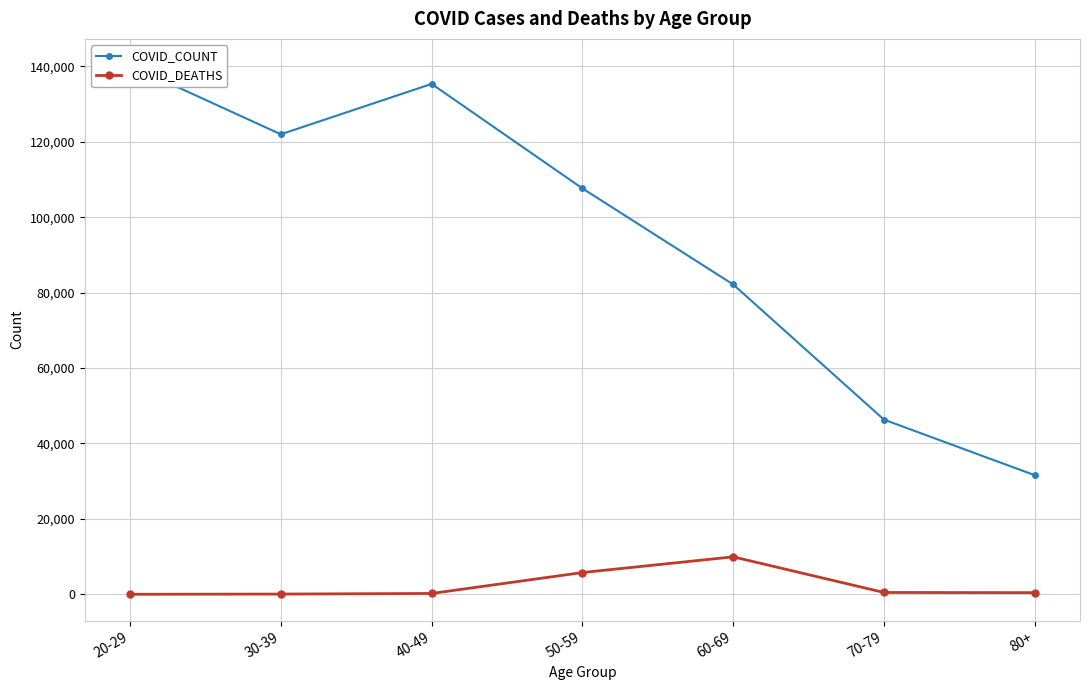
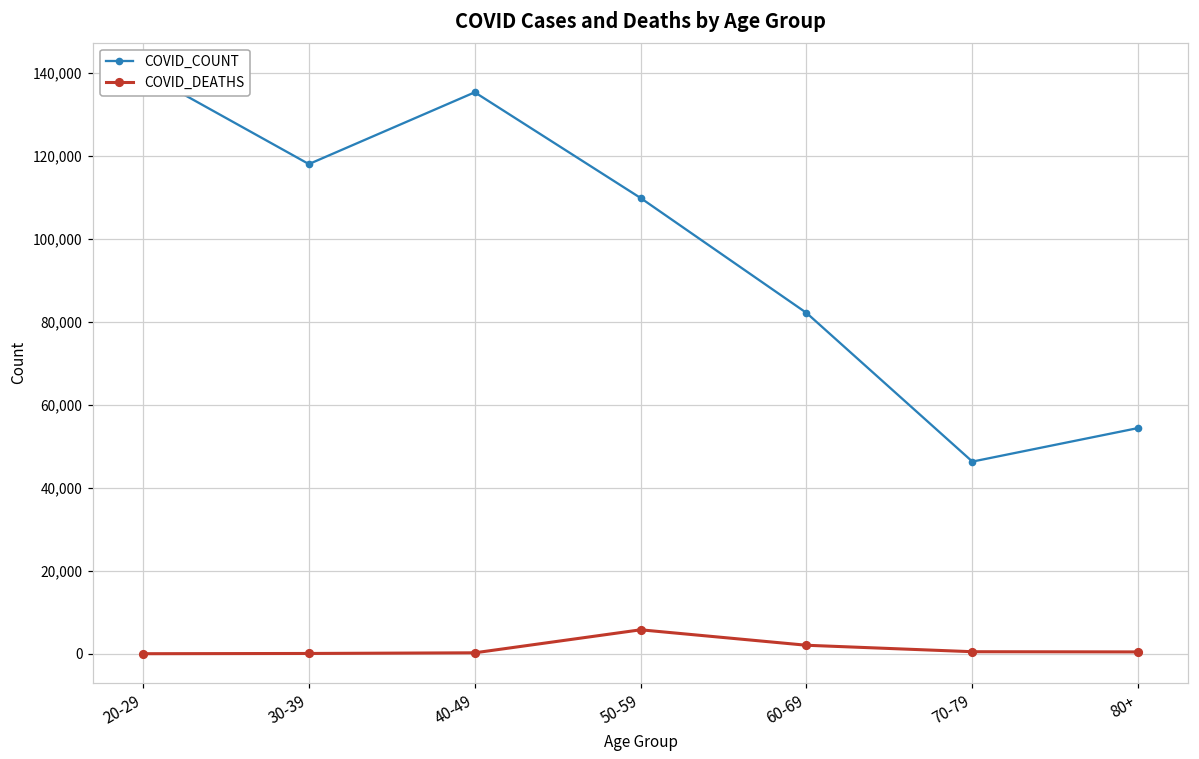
COVID_COUNT, 30-39: 122,000 -> 118,000
COVID_COUNT, 50-59: 108,000 -> 110,000
COVID_DEATHS, 60-69: 10,000 -> 2,000
COVID_COUNT, 80+: 32,000 -> 54,000
